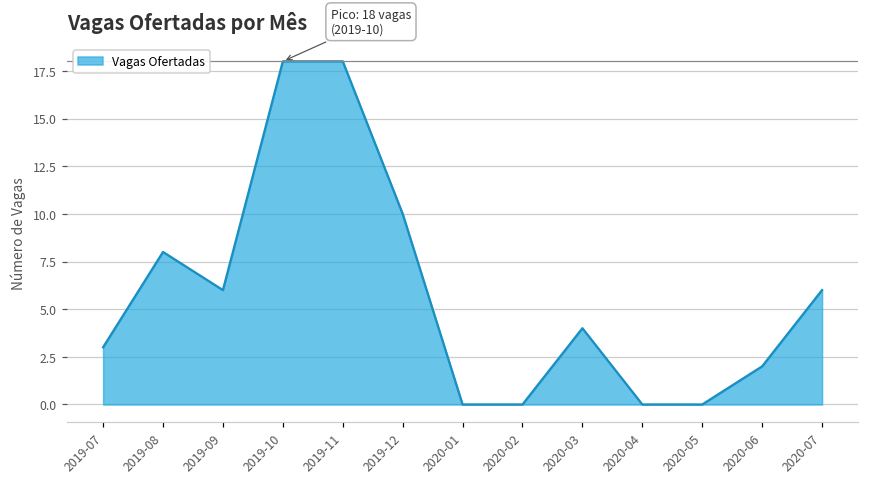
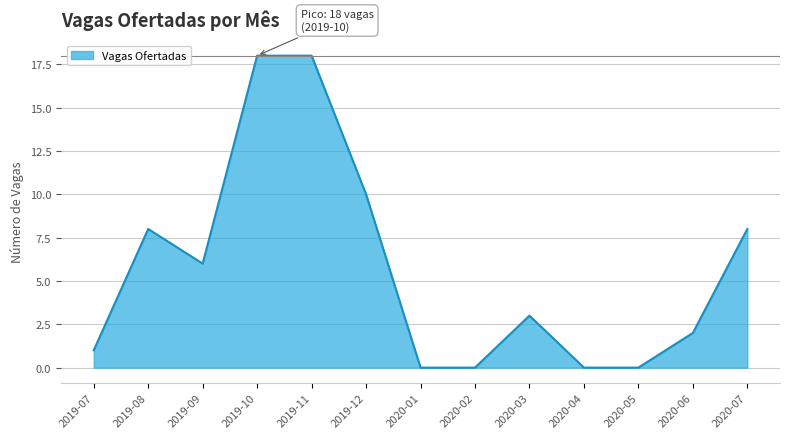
2019-07: 3 -> 1
2020-03: 4 -> 3
2020-07: 6 -> 8
